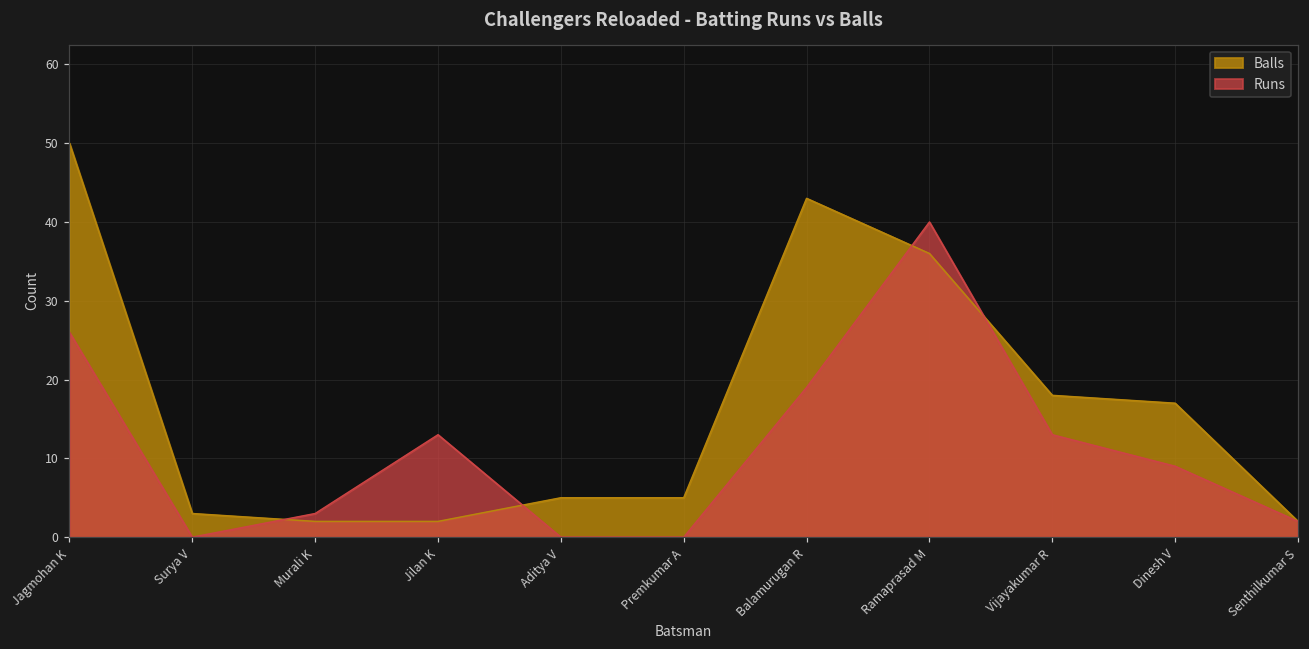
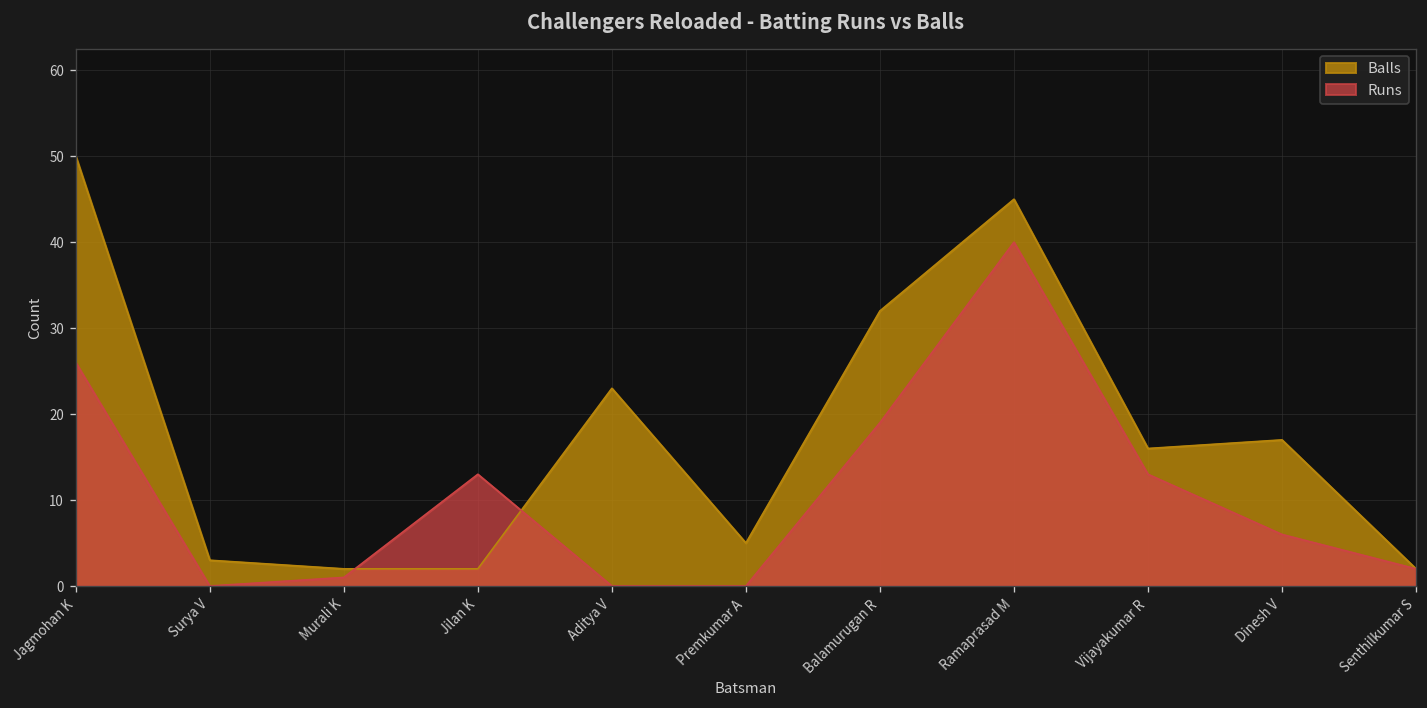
Runs, Murali K: 3 -> 1
Balls, Aditya V: 5 -> 23
Balls, Balamurugan R: 43 -> 32
Balls, Ramaprasad M: 36 -> 45
Balls, Vijayakumar R: 18 -> 16
Runs, Dinesh V: 9 -> 6
